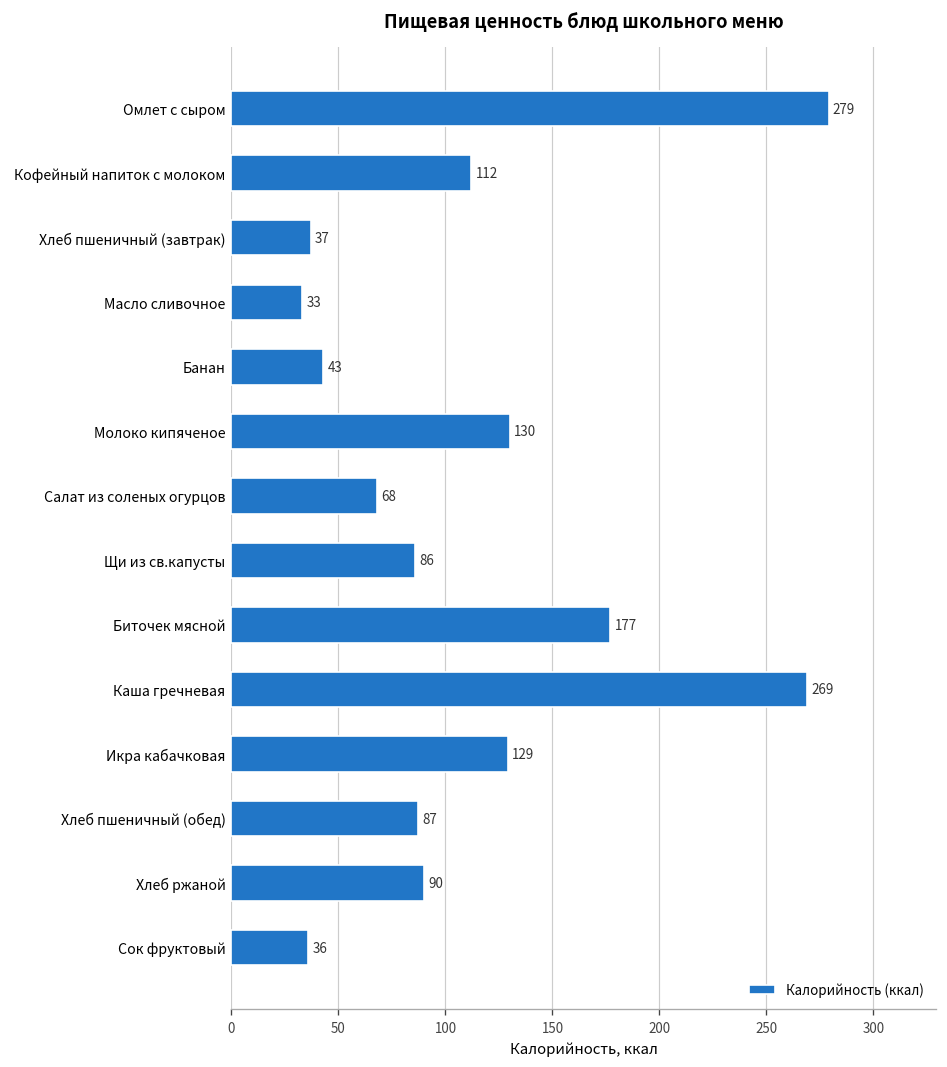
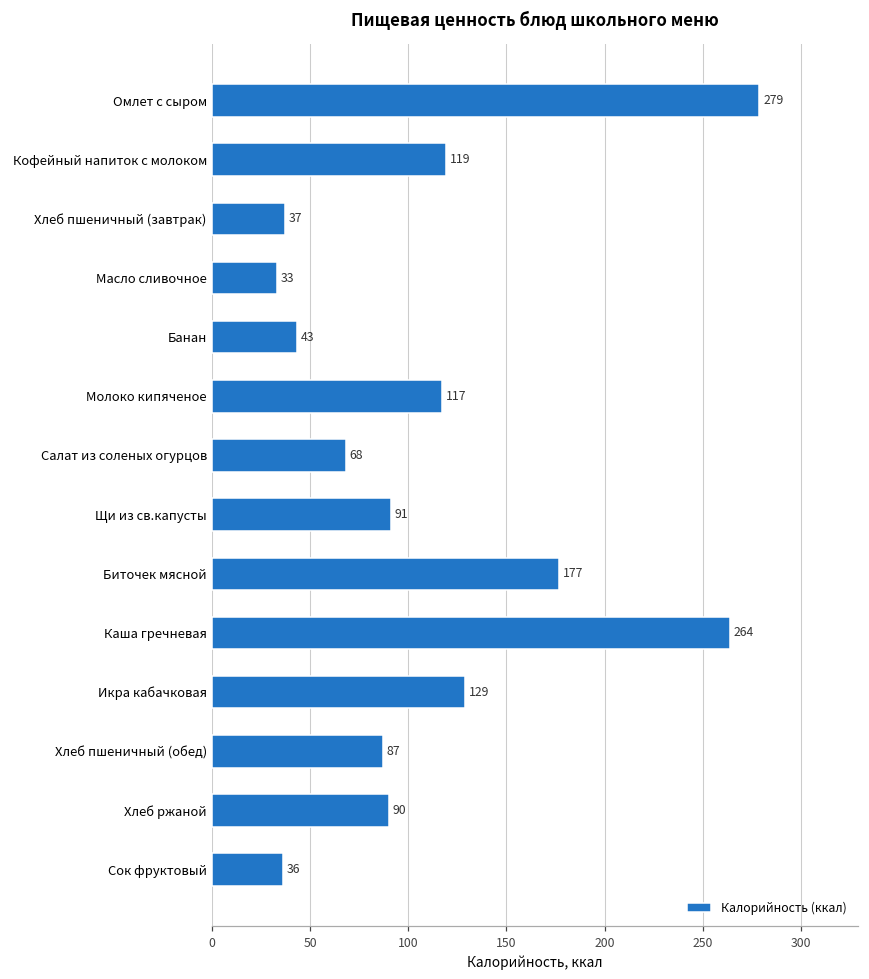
Кофейный напиток с молоком: 112 -> 119
Молоко кипяченое: 130 -> 117
Щи из св.капусты: 86 -> 91
Каша гречневая: 269 -> 264
